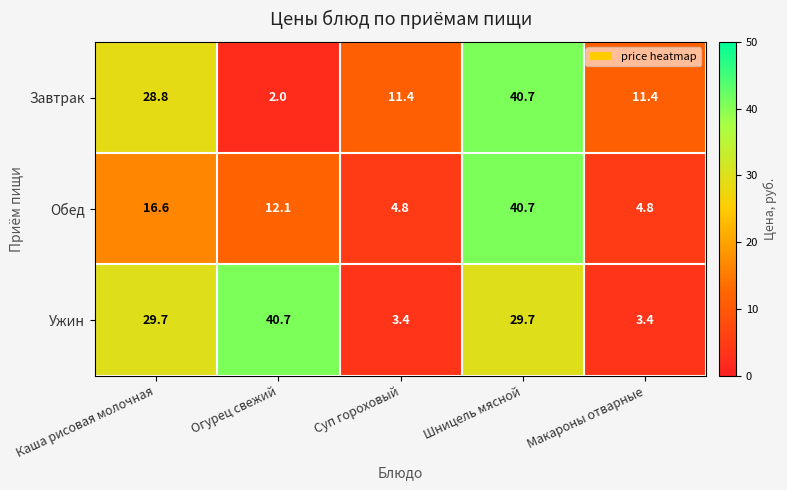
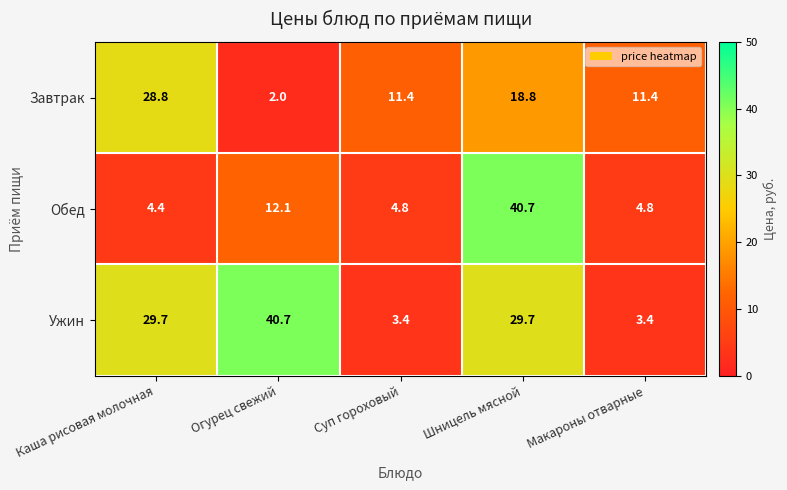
Завтрак, Шницель мясной: 40.7 -> 18.8
Обед, Каша рисовая молочная: 16.6 -> 4.4
